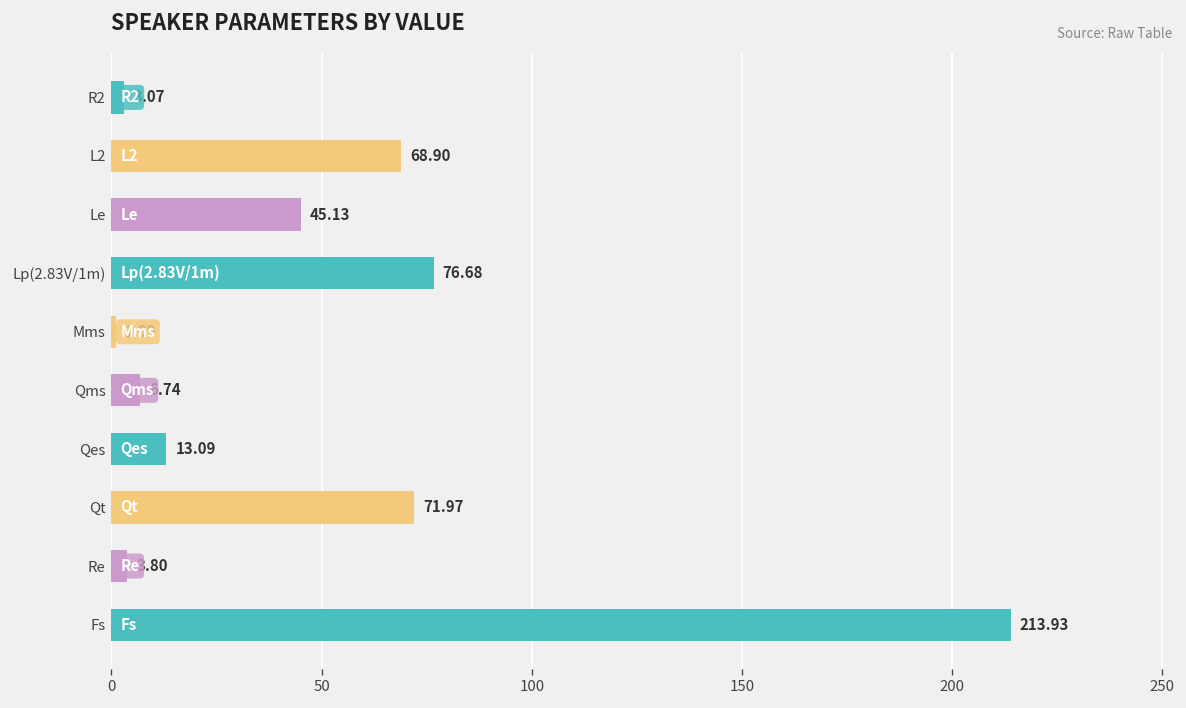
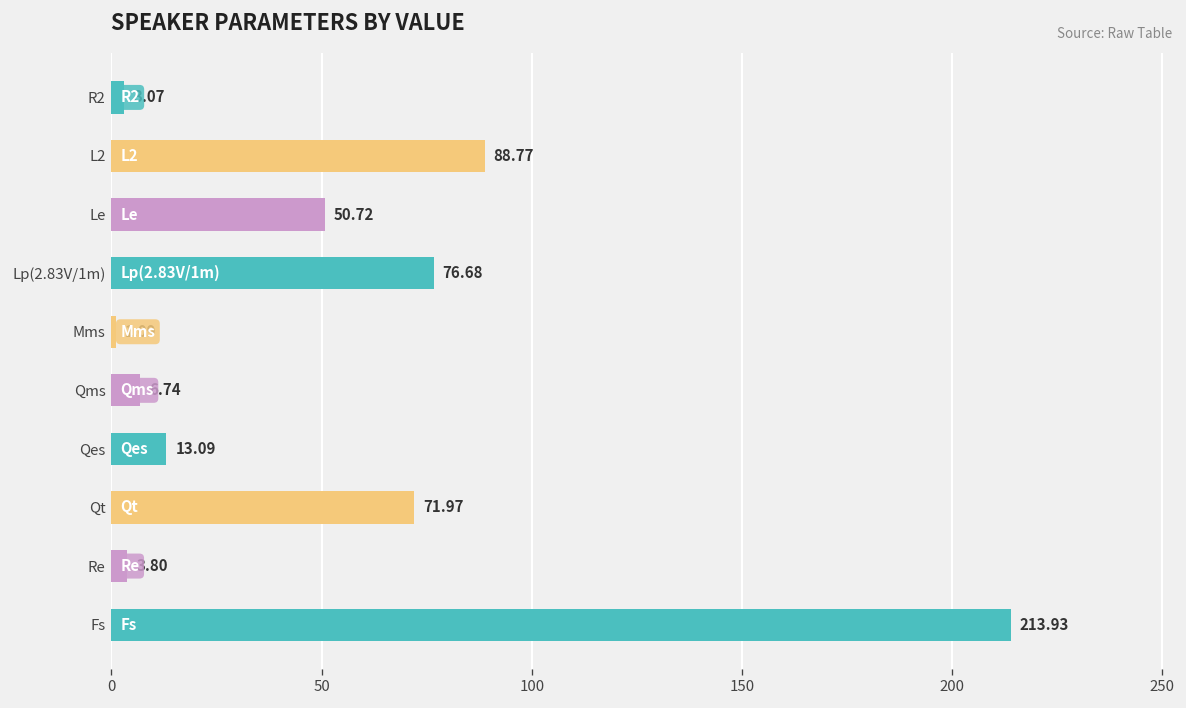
L2: 68.90 -> 88.77
Le: 45.13 -> 50.72
